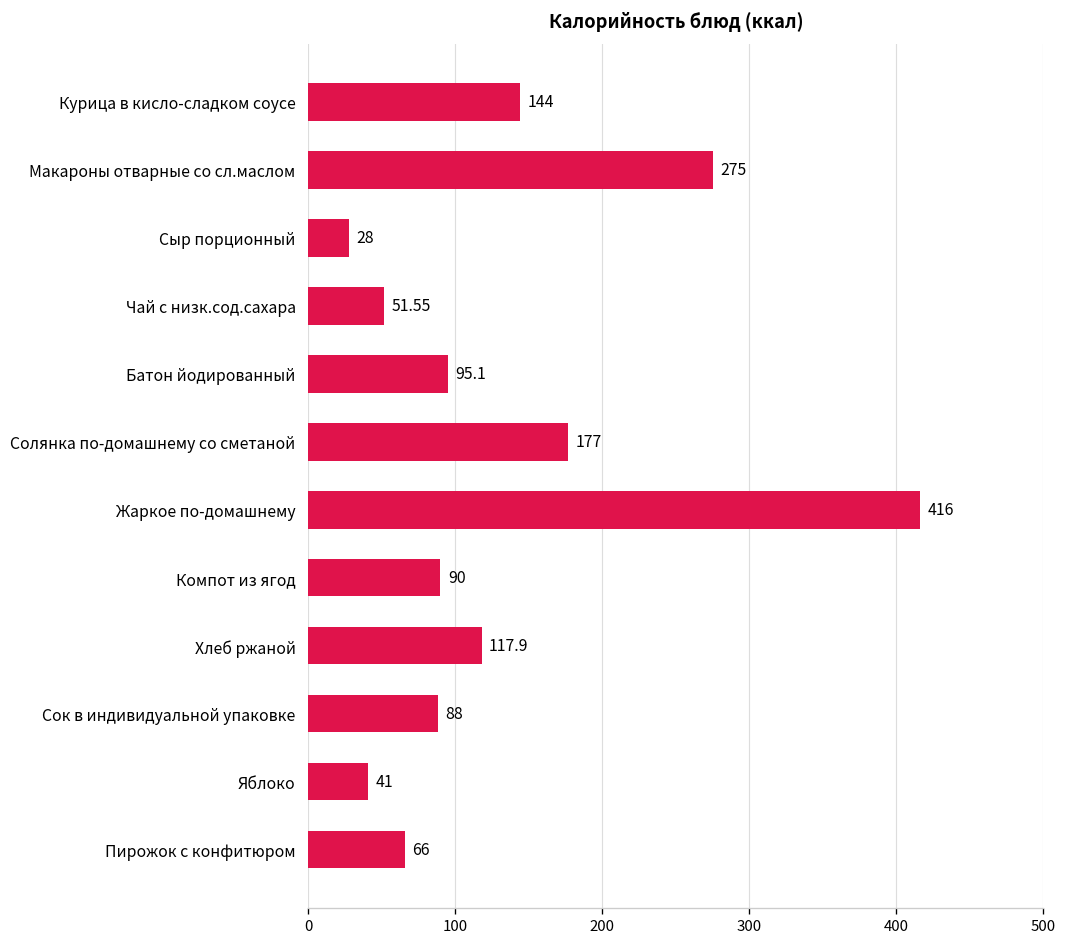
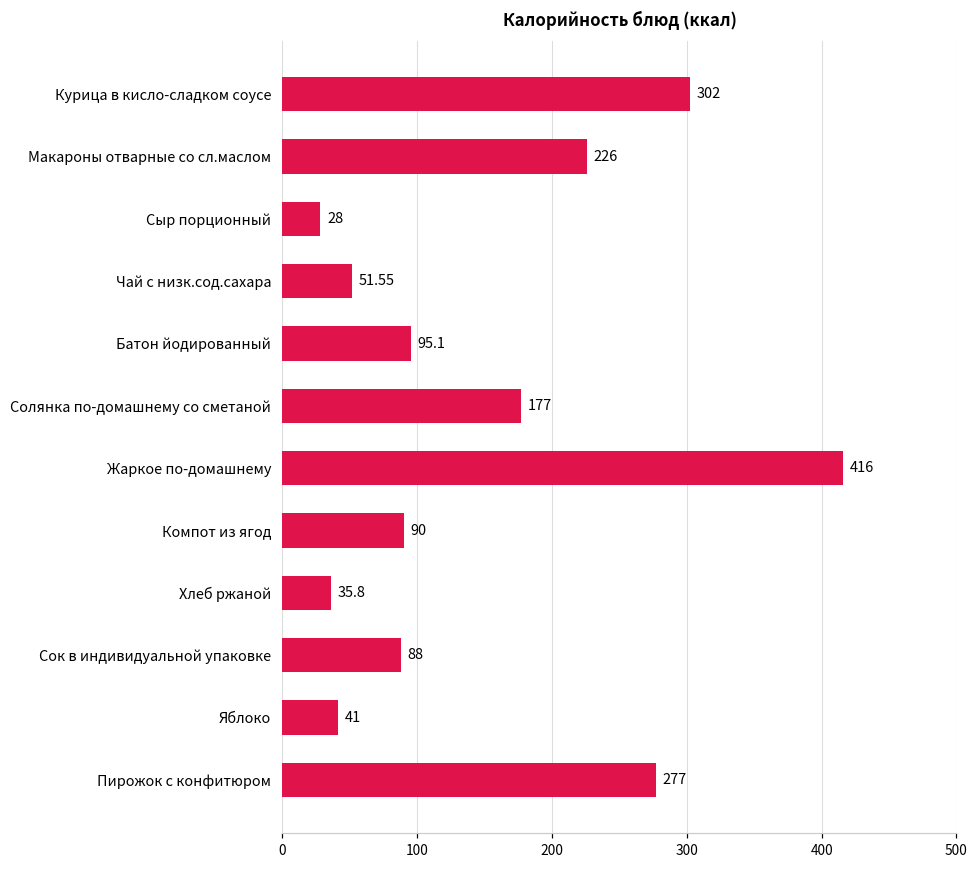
Курица в кисло-сладком соусе: 144 -> 302
Макароны отварные со сл.маслом: 275 -> 226
Хлеб ржаной: 117.9 -> 35.8
Пирожок с конфитюром: 66 -> 277
